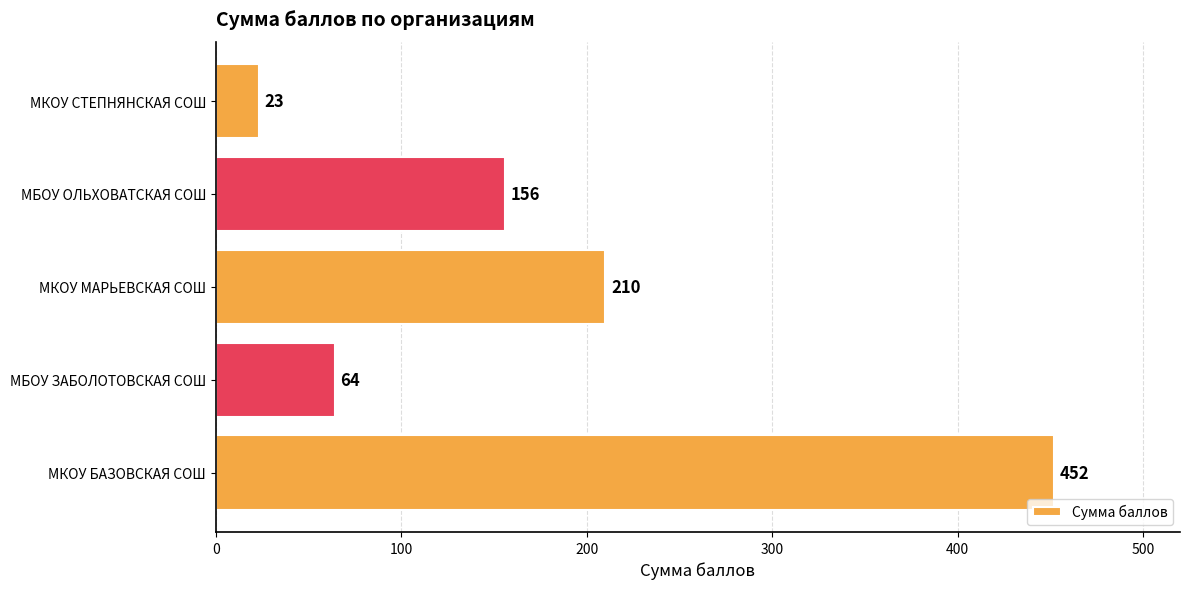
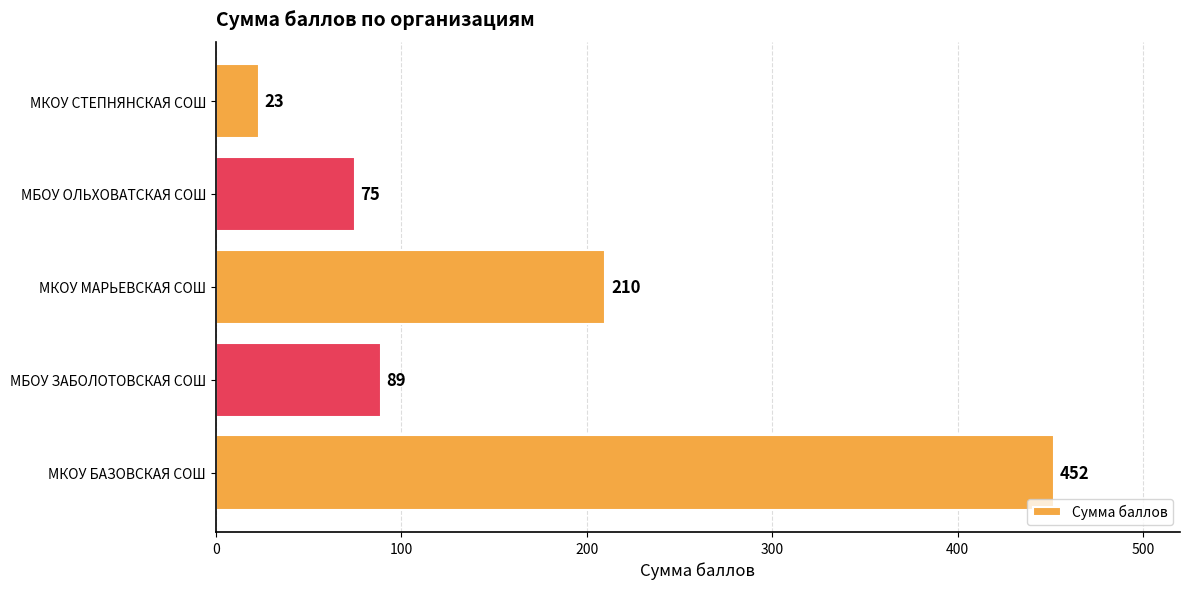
МБОУ ОЛЬХОВАТСКАЯ СОШ: 156 -> 75
МБОУ ЗАБОЛОТОВСКАЯ СОШ: 64 -> 89
